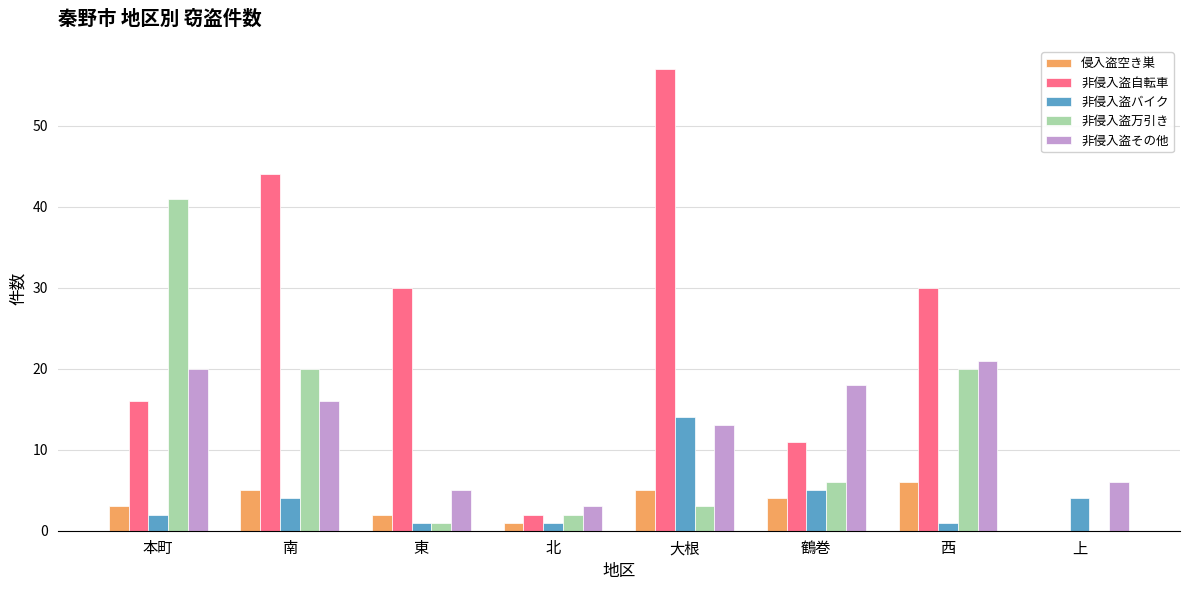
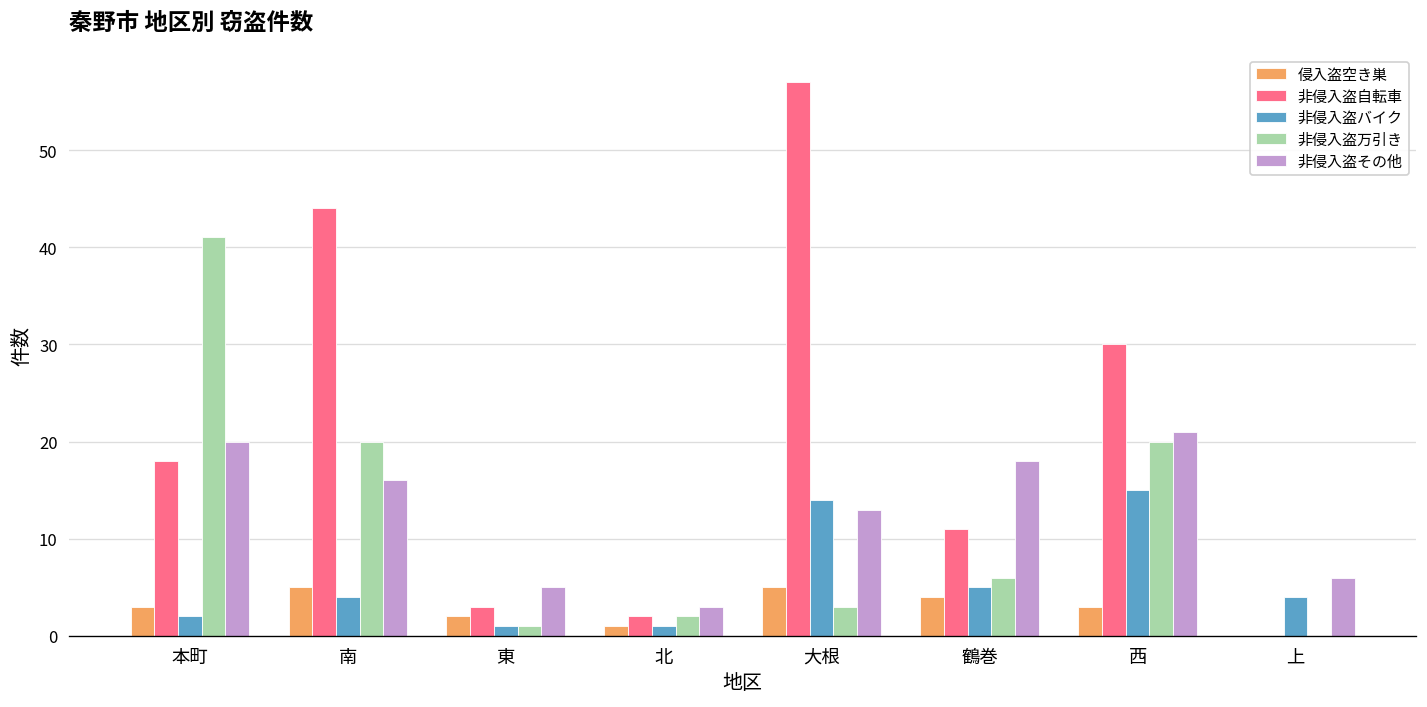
非侵入盗自転車, 本町: 16 -> 18
非侵入盗自転車, 東: 30 -> 3
侵入盗空き巣, 西: 6 -> 3
非侵入盗バイク, 西: 1 -> 15
